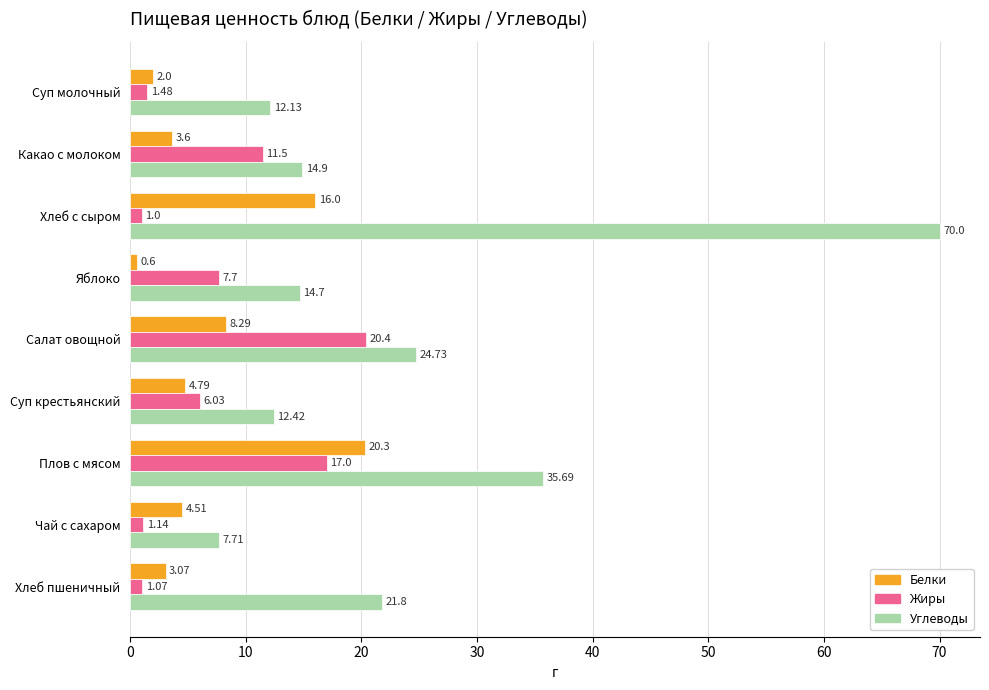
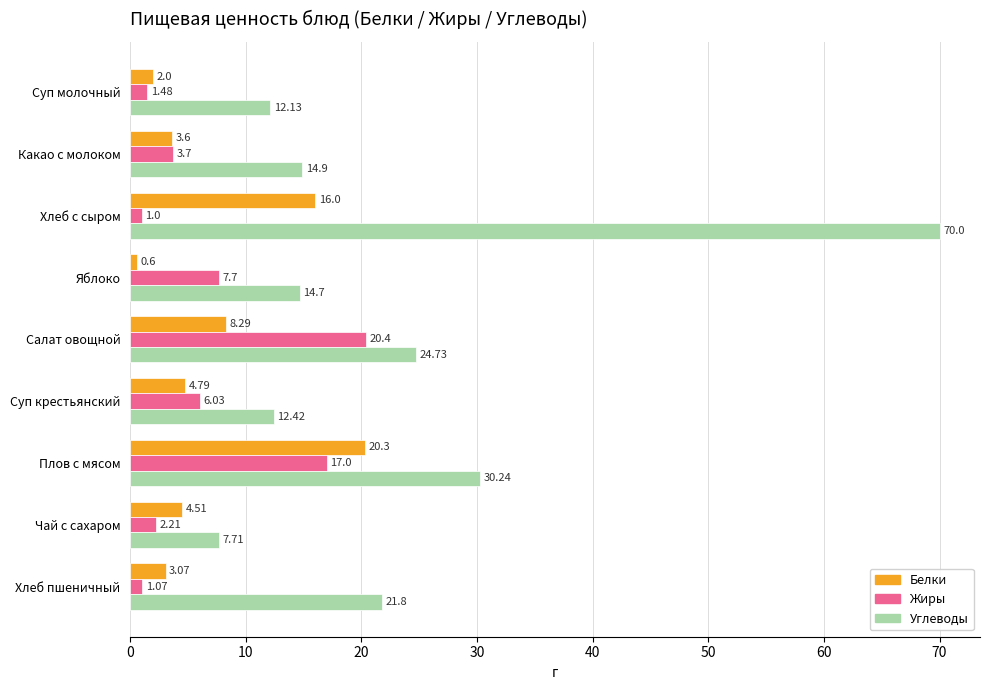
Жиры, Какао с молоком: 11.5 -> 3.7
Углеводы, Плов с мясом: 35.69 -> 30.24
Жиры, Чай с сахаром: 1.14 -> 2.21
